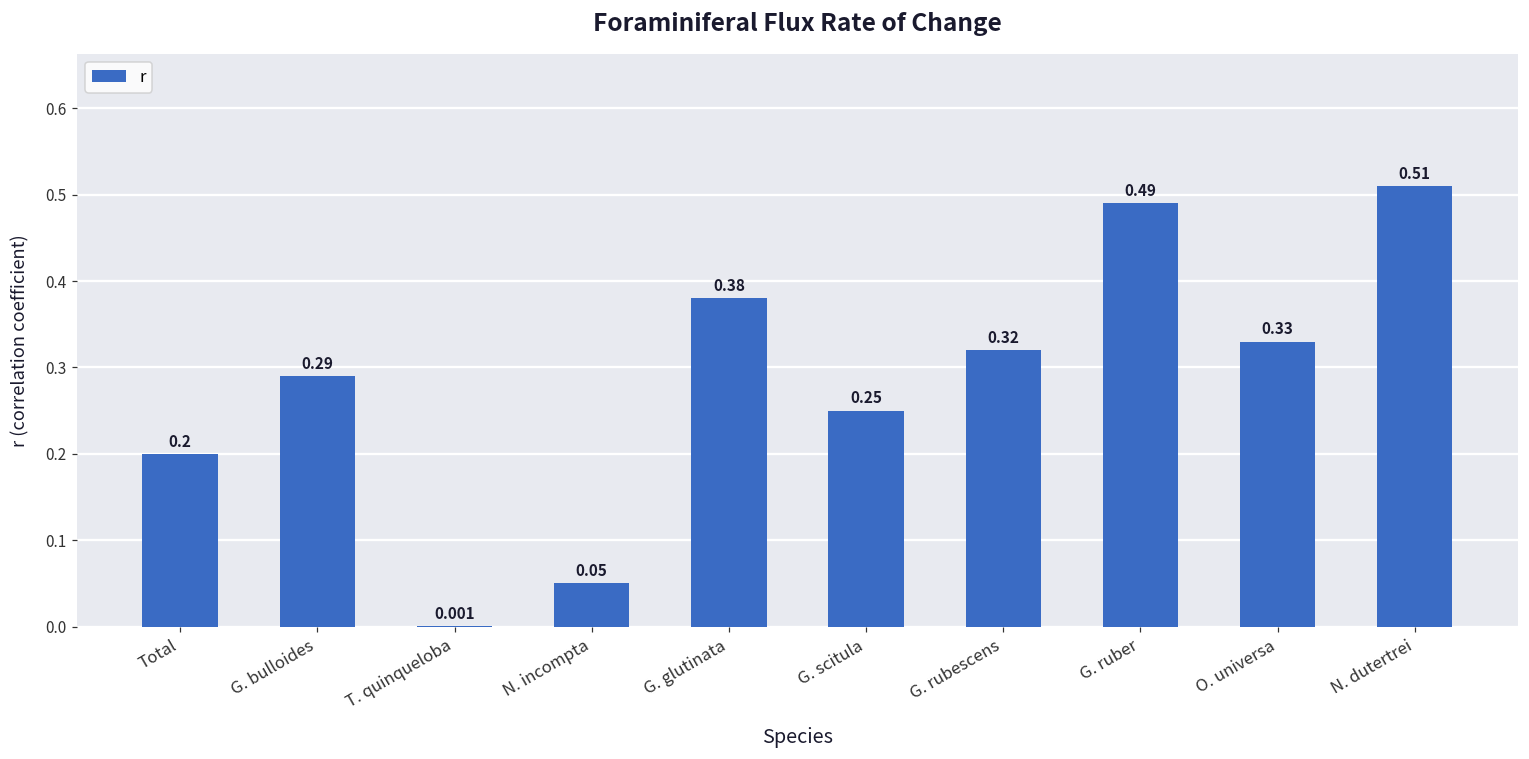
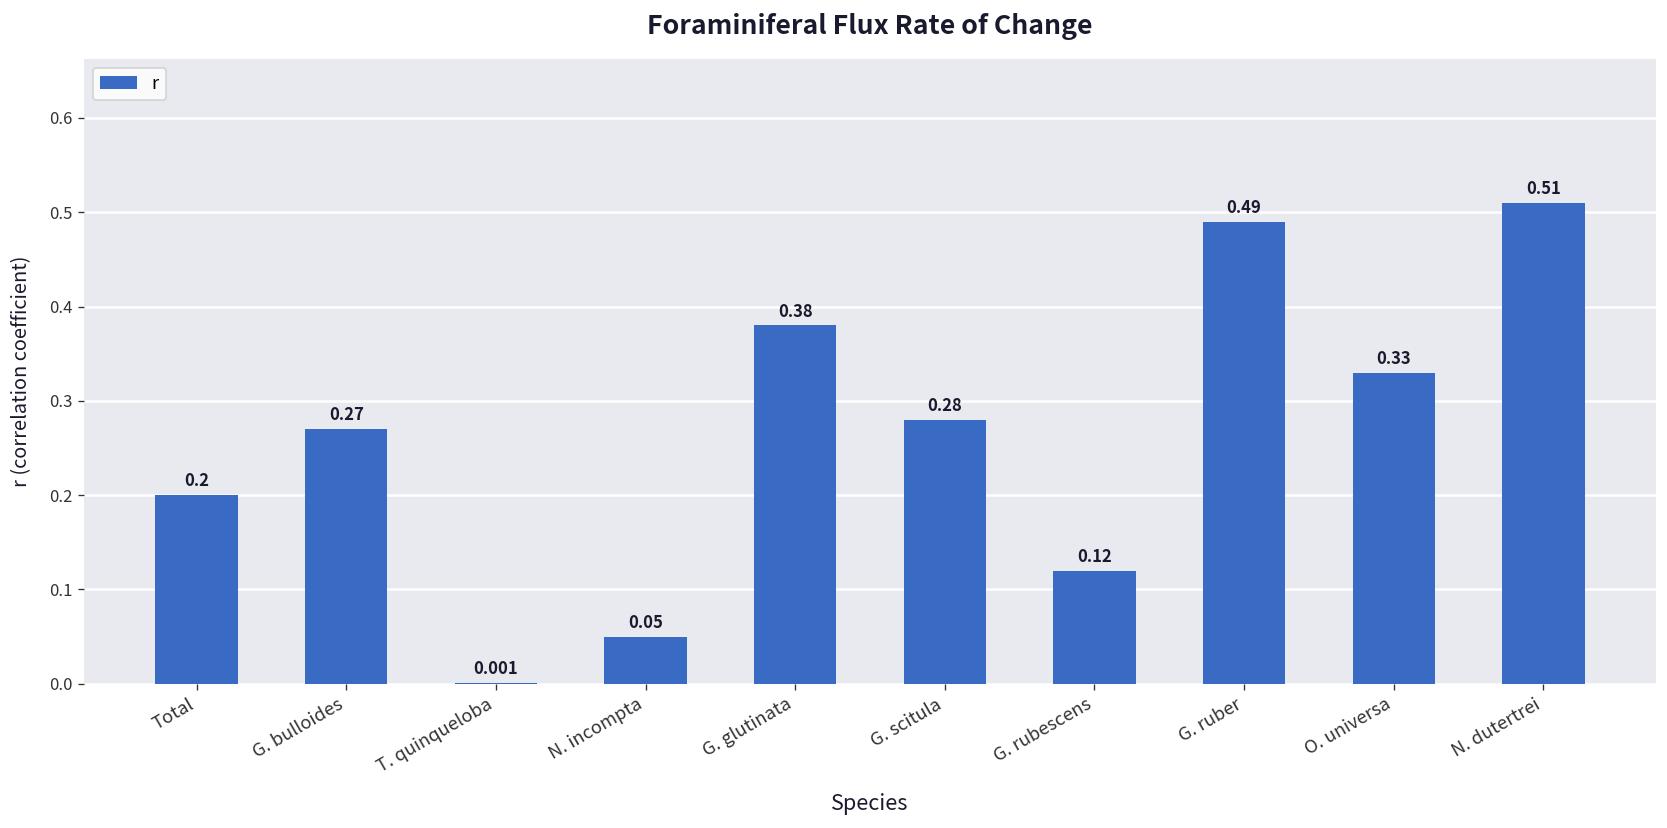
G. bulloides: 0.29 -> 0.27
G. scitula: 0.25 -> 0.28
G. rubescens: 0.32 -> 0.12
